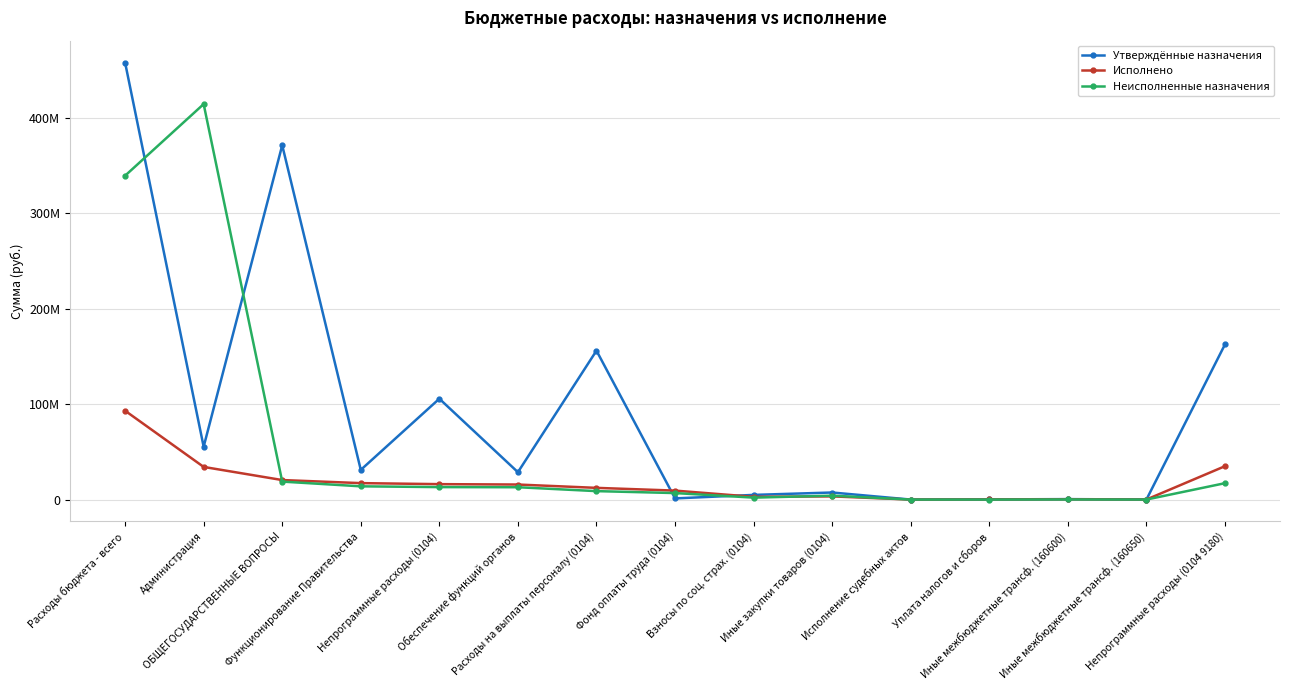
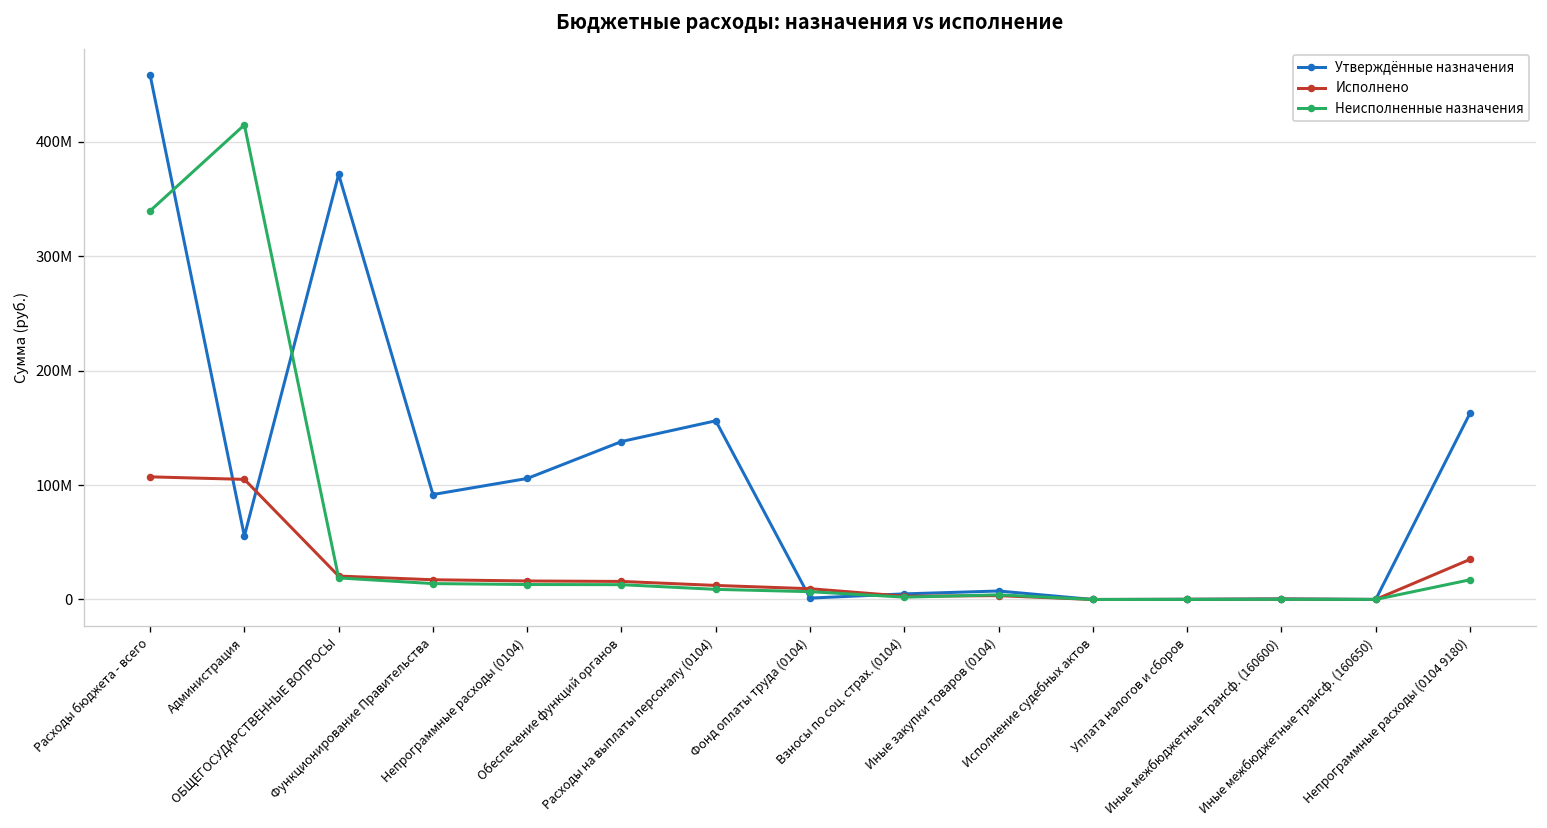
Исполнено, Расходы бюджета - всего: 90000000 -> 110000000
Исполнено, Администрация: 30000000 -> 100000000
Утверждённые назначения, Функционирование Правительства: 30000000 -> 90000000
Утверждённые назначения, Обеспечение функций органов: 30000000 -> 140000000
